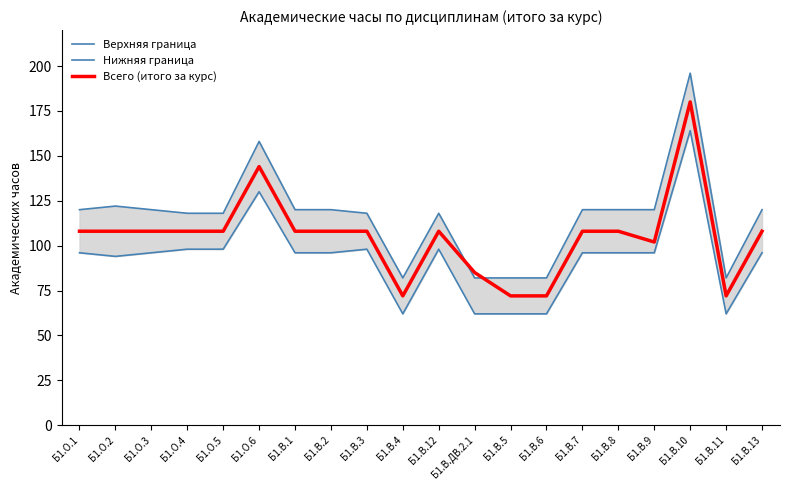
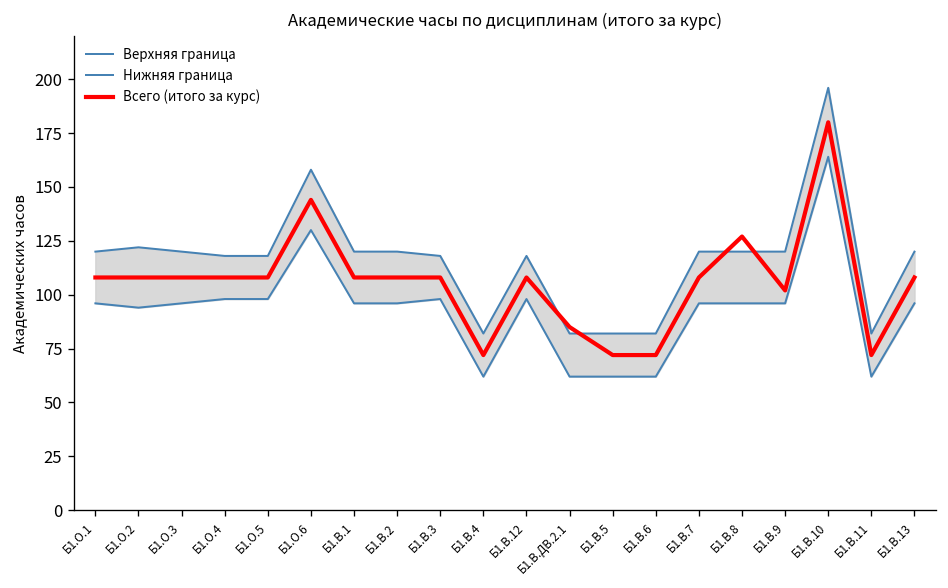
Всего (итого за курс), Б1.В.8: 108 -> 127
